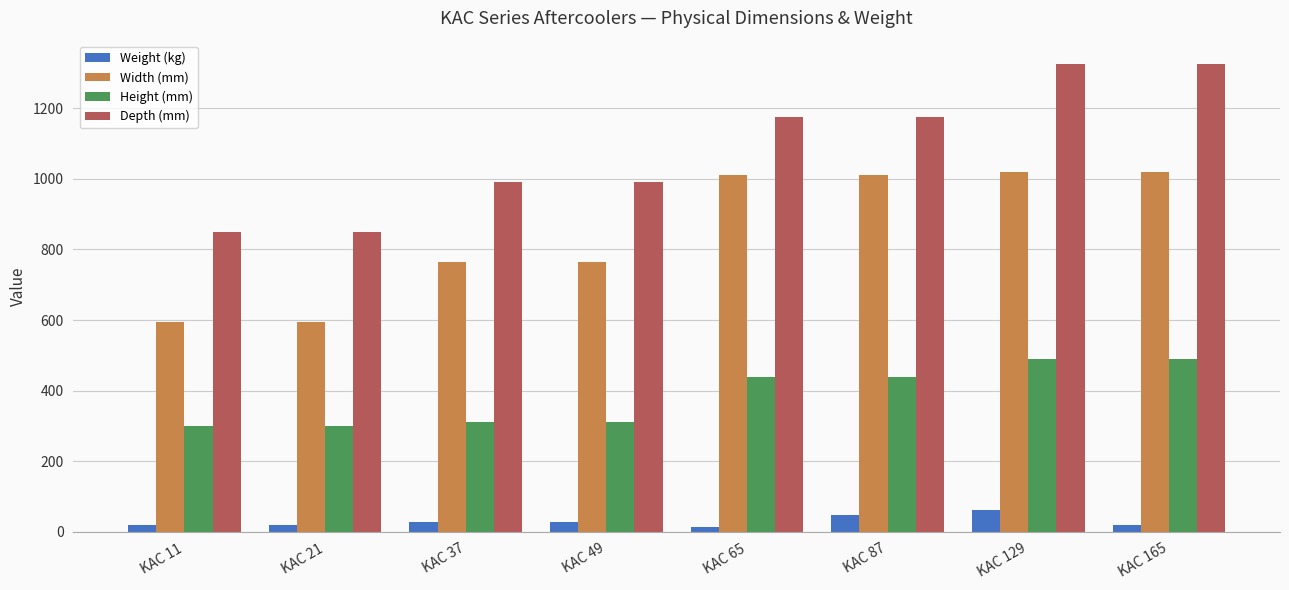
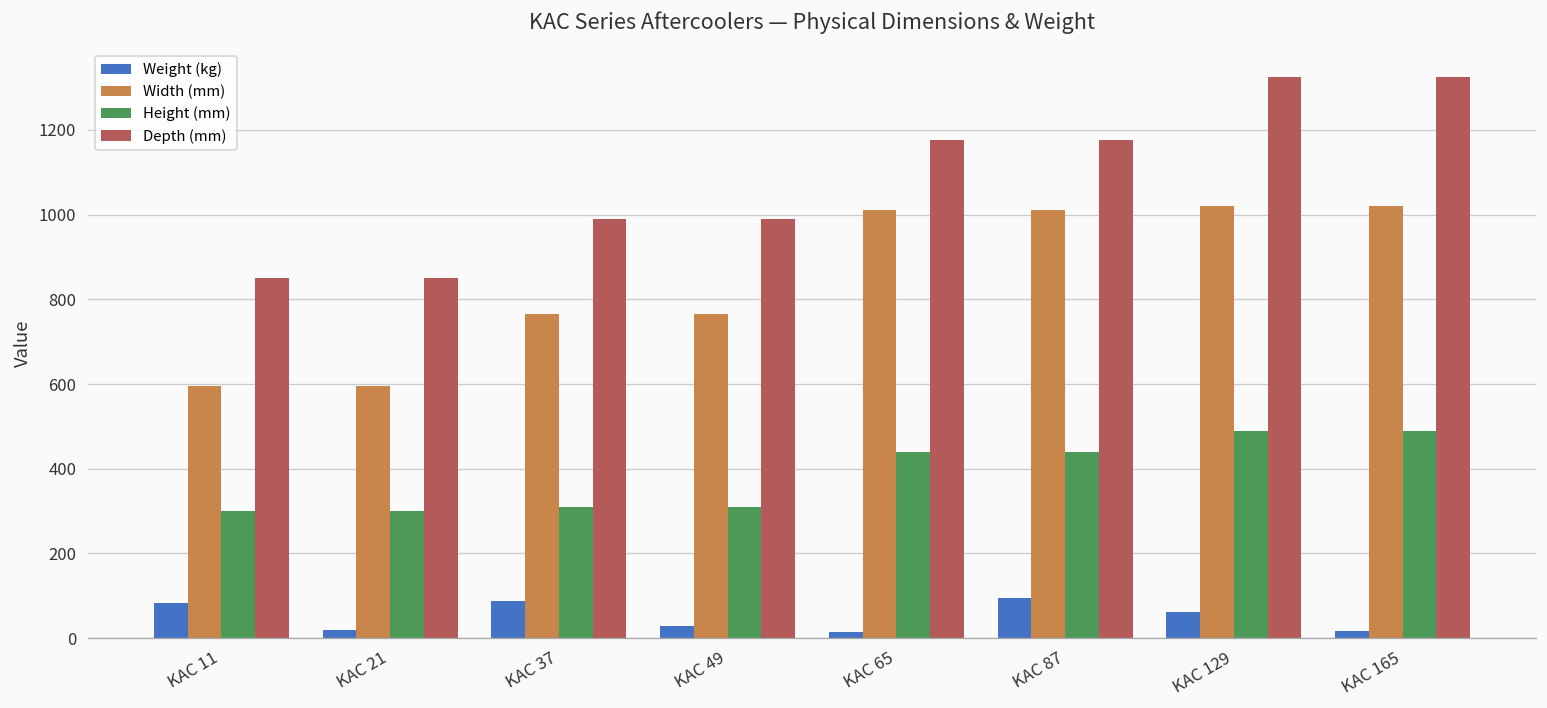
Weight (kg), KAC 11: 20 -> 80
Weight (kg), KAC 37: 30 -> 90
Weight (kg), KAC 87: 50 -> 90
